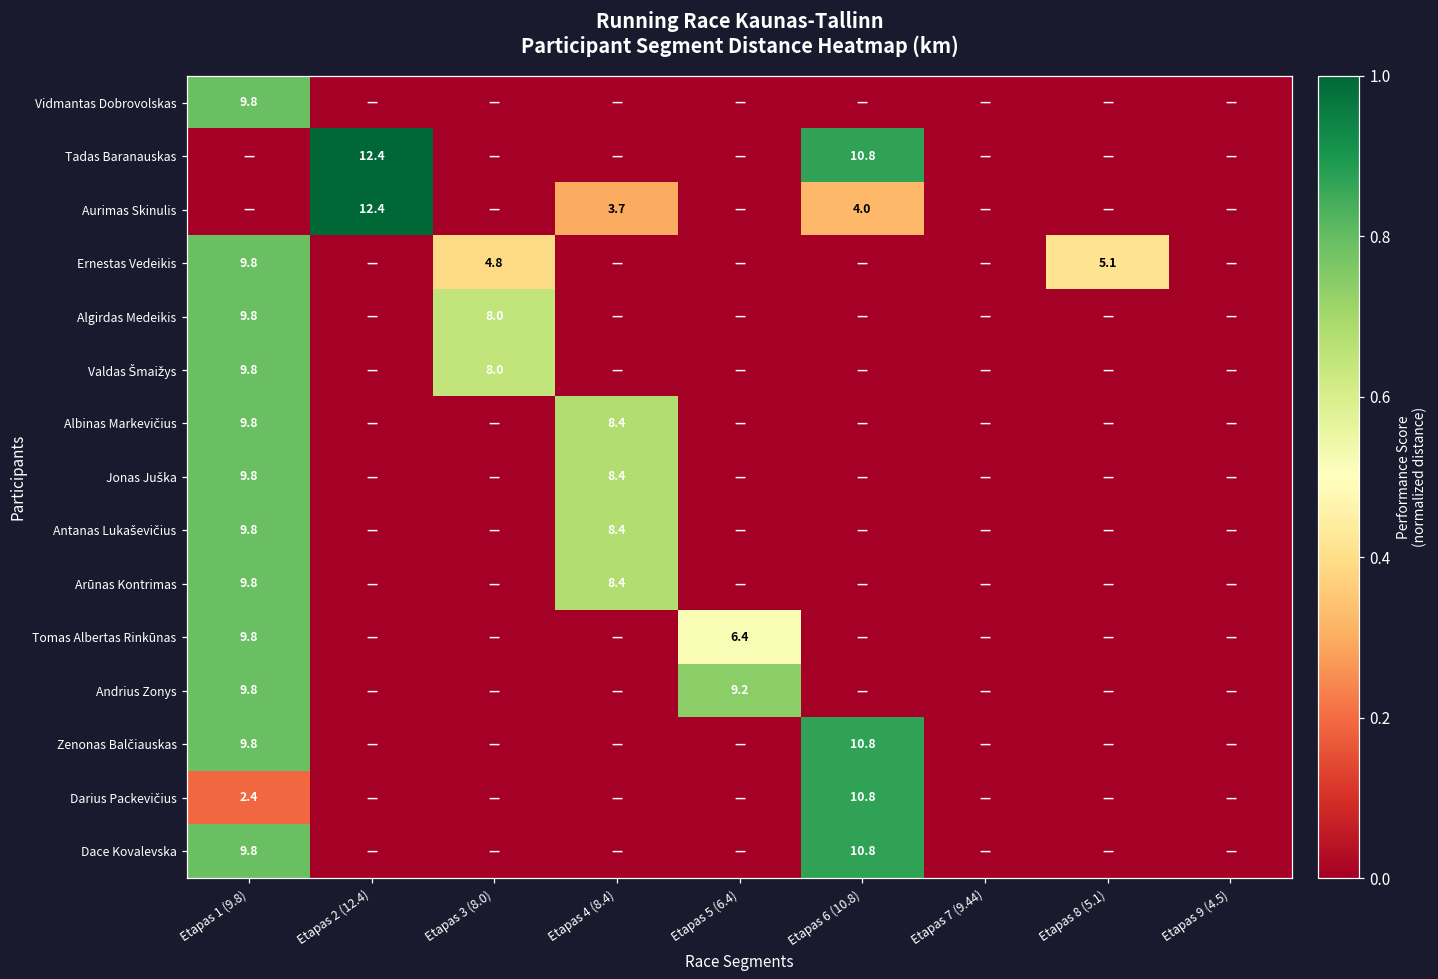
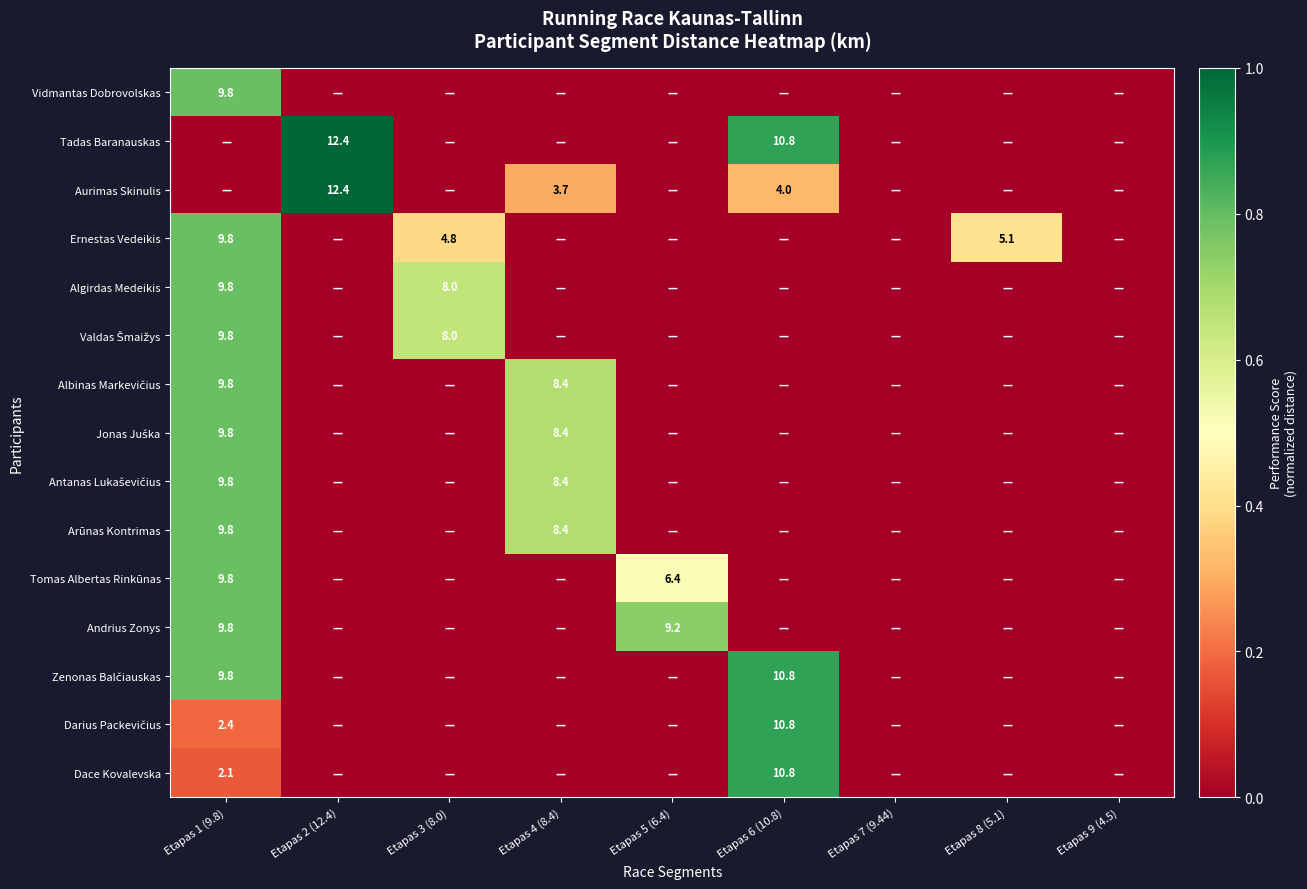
Dace Kovalevska, Etapas 1 (9.8): 9.8 -> 2.1
